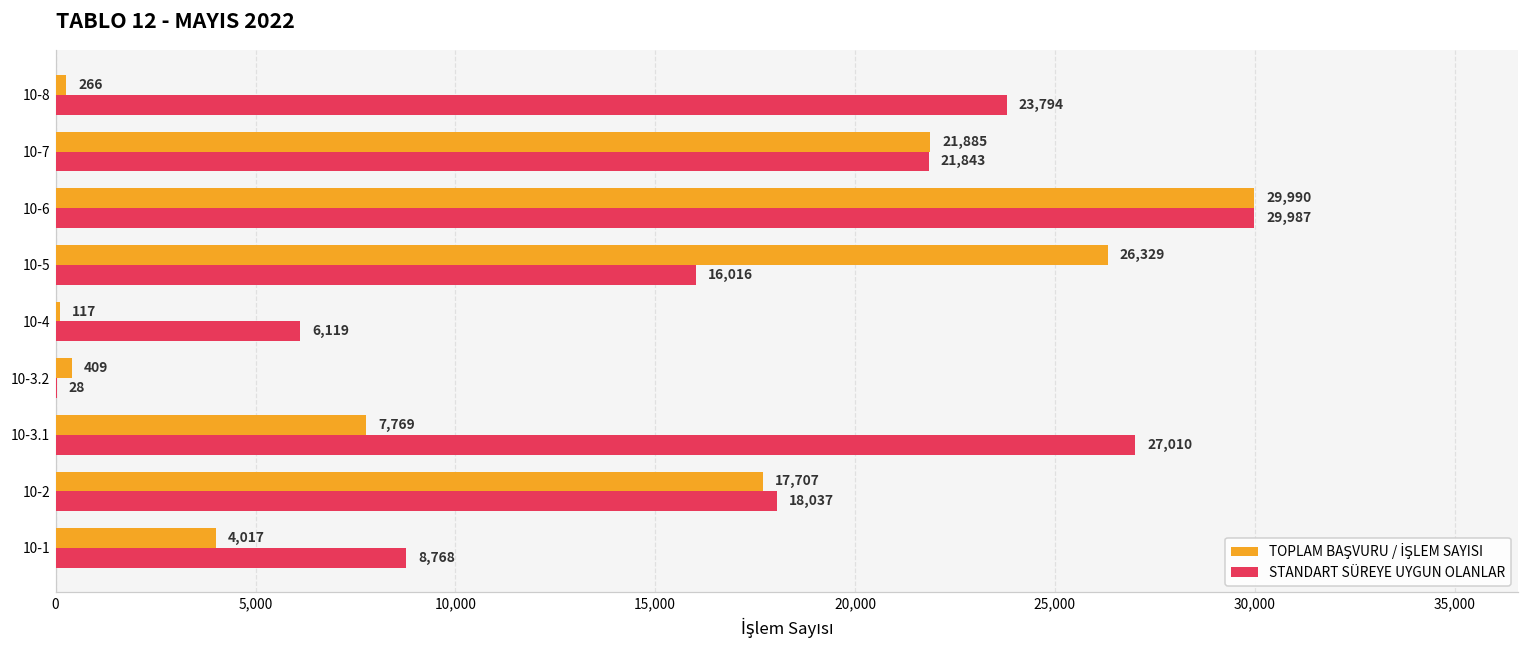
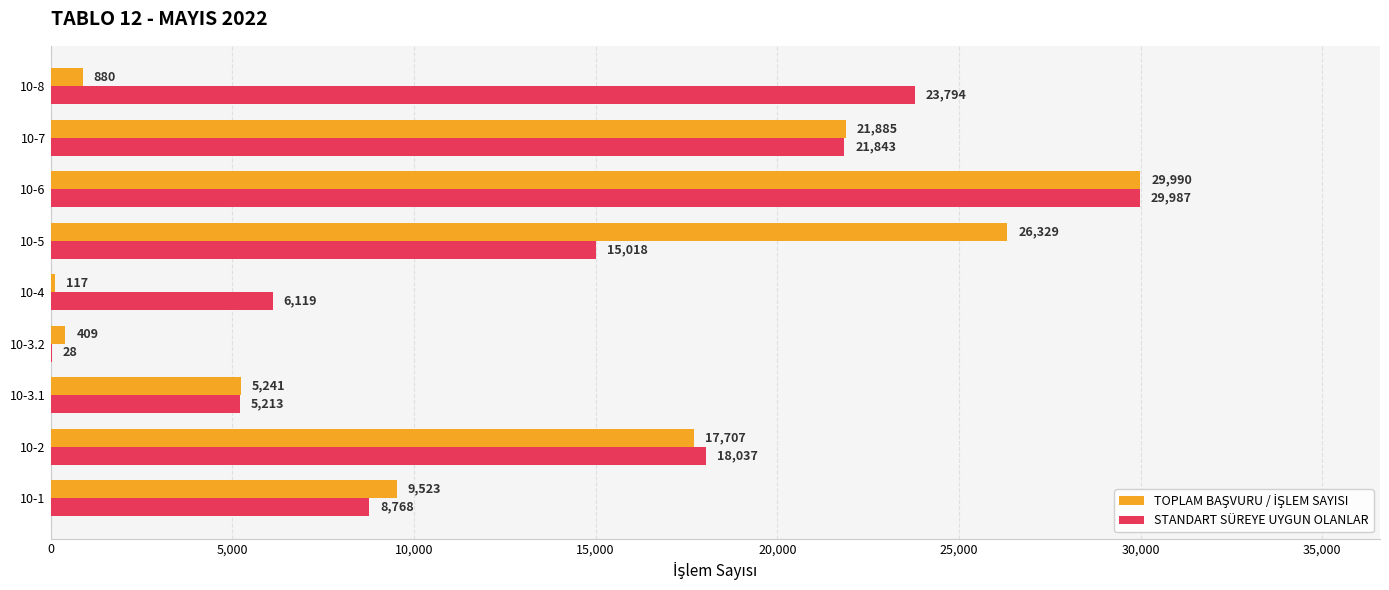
TOPLAM BAŞVURU / İŞLEM SAYISI, 10-8: 266 -> 880
STANDART SÜREYE UYGUN OLANLAR, 10-5: 16,016 -> 15,018
TOPLAM BAŞVURU / İŞLEM SAYISI, 10-3.1: 7,769 -> 5,241
STANDART SÜREYE UYGUN OLANLAR, 10-3.1: 27,010 -> 5,213
TOPLAM BAŞVURU / İŞLEM SAYISI, 10-1: 4,017 -> 9,523
